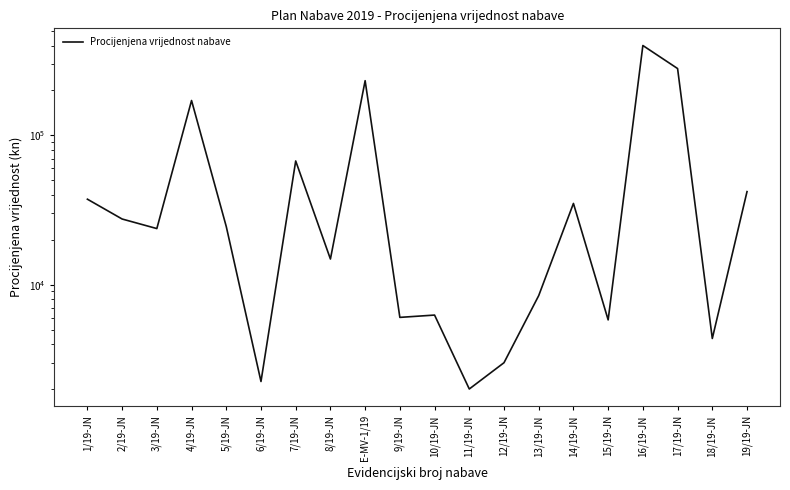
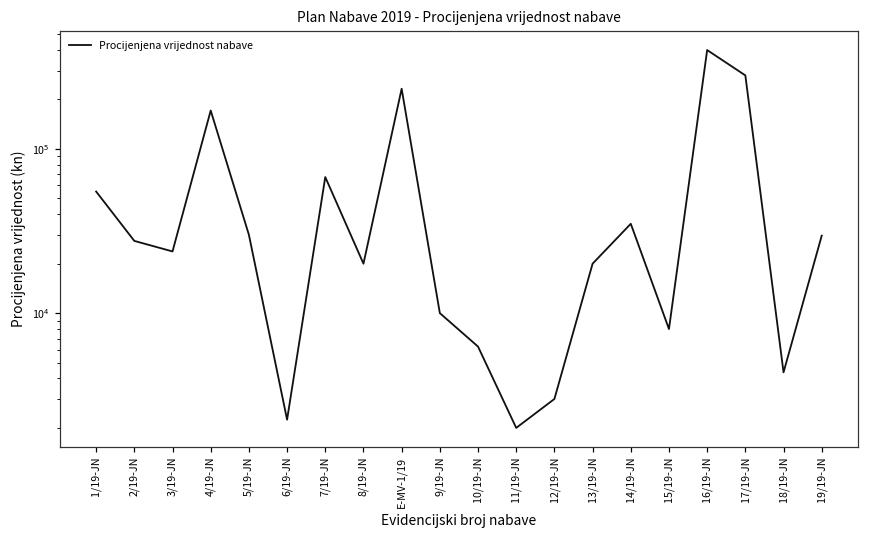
1/19-JN: 37000 -> 55000
5/19-JN: 25000 -> 30000
8/19-JN: 15000 -> 20000
9/19-JN: 6000 -> 10000
13/19-JN: 8000 -> 20000
15/19-JN: 5800 -> 8000
19/19-JN: 42000 -> 30000
